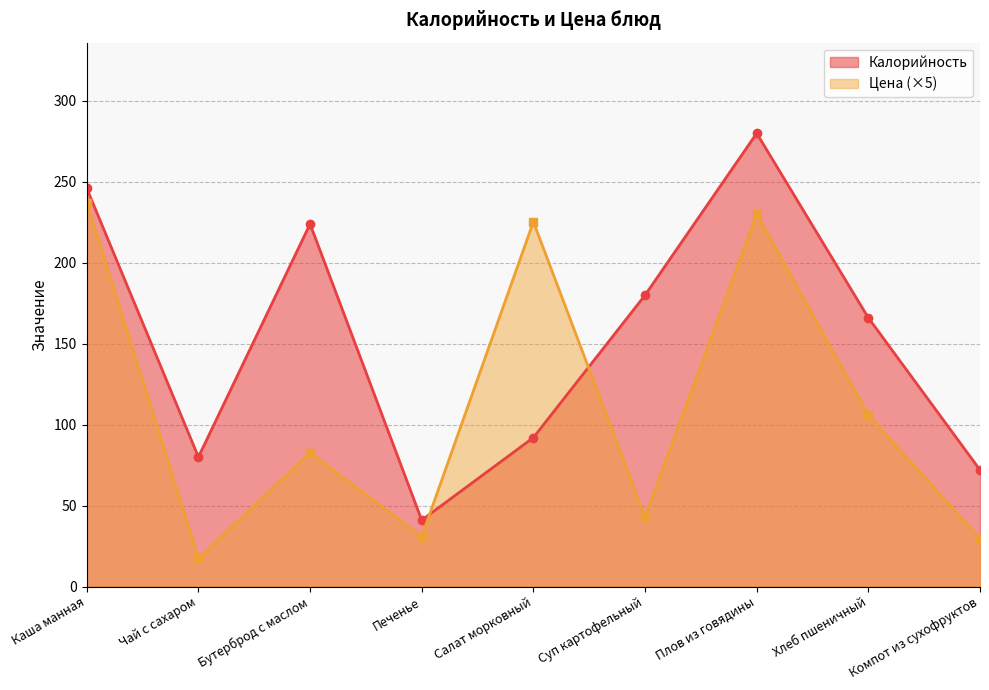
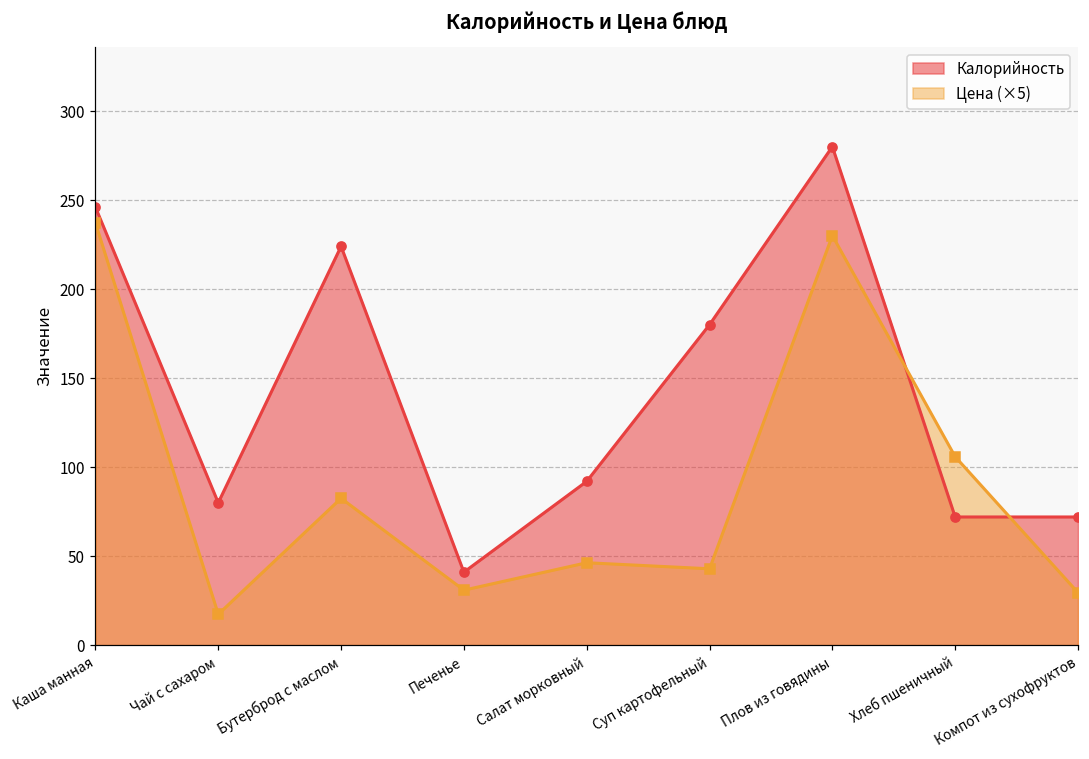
Цена (×5), Салат морковный: 225 -> 46
Калорийность, Хлеб пшеничный: 166 -> 72
